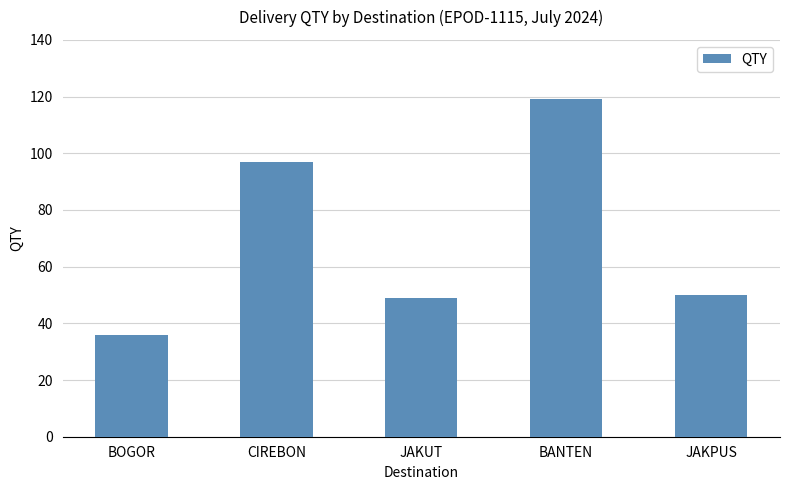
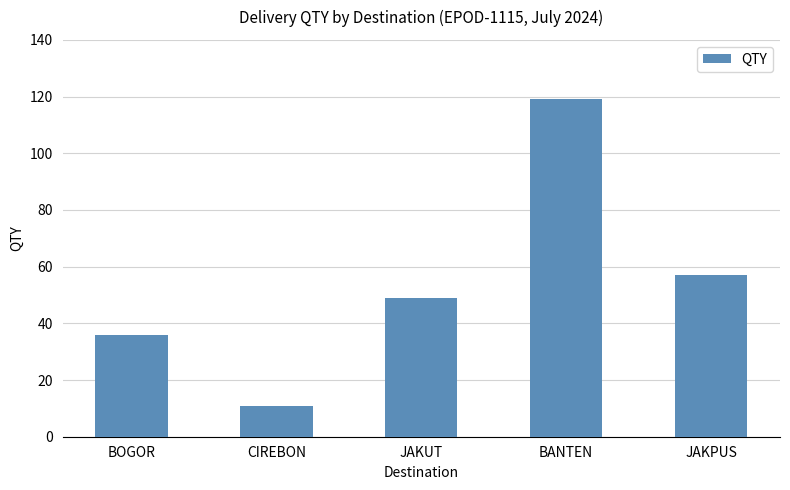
CIREBON: 97 -> 11
JAKPUS: 50 -> 57
